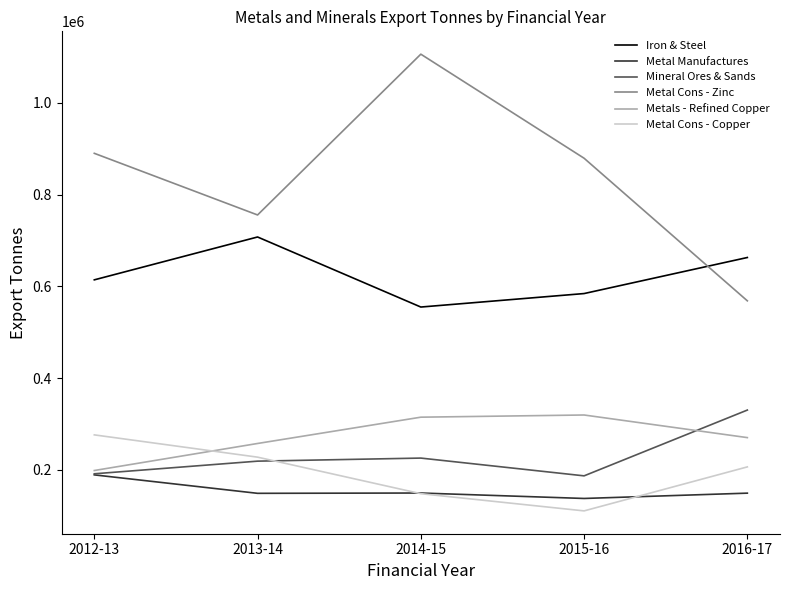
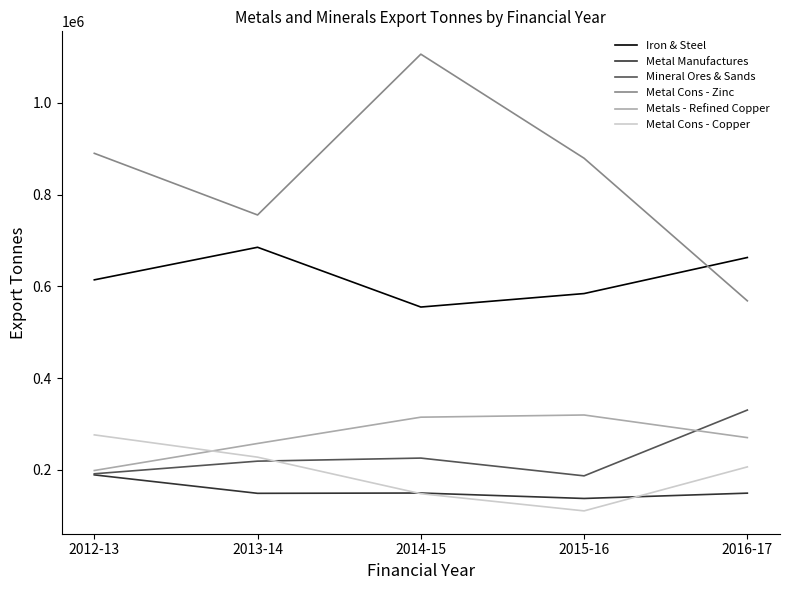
Iron & Steel, 2013-14: 710000 -> 690000
